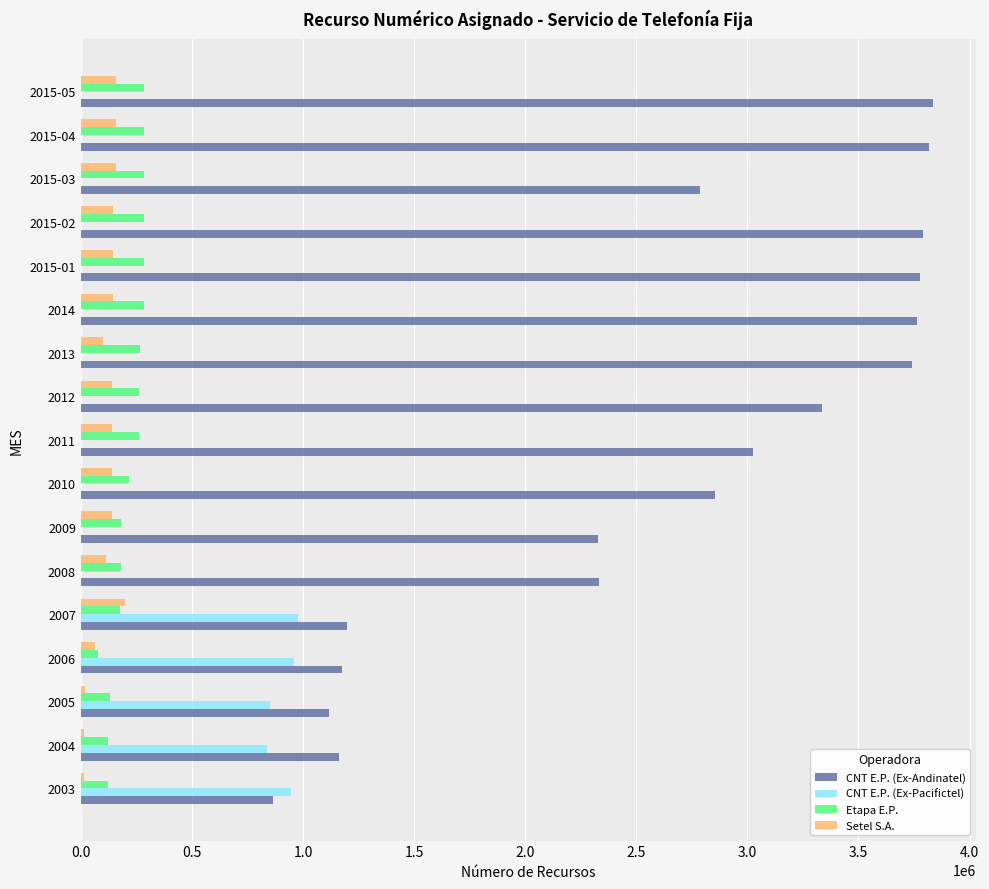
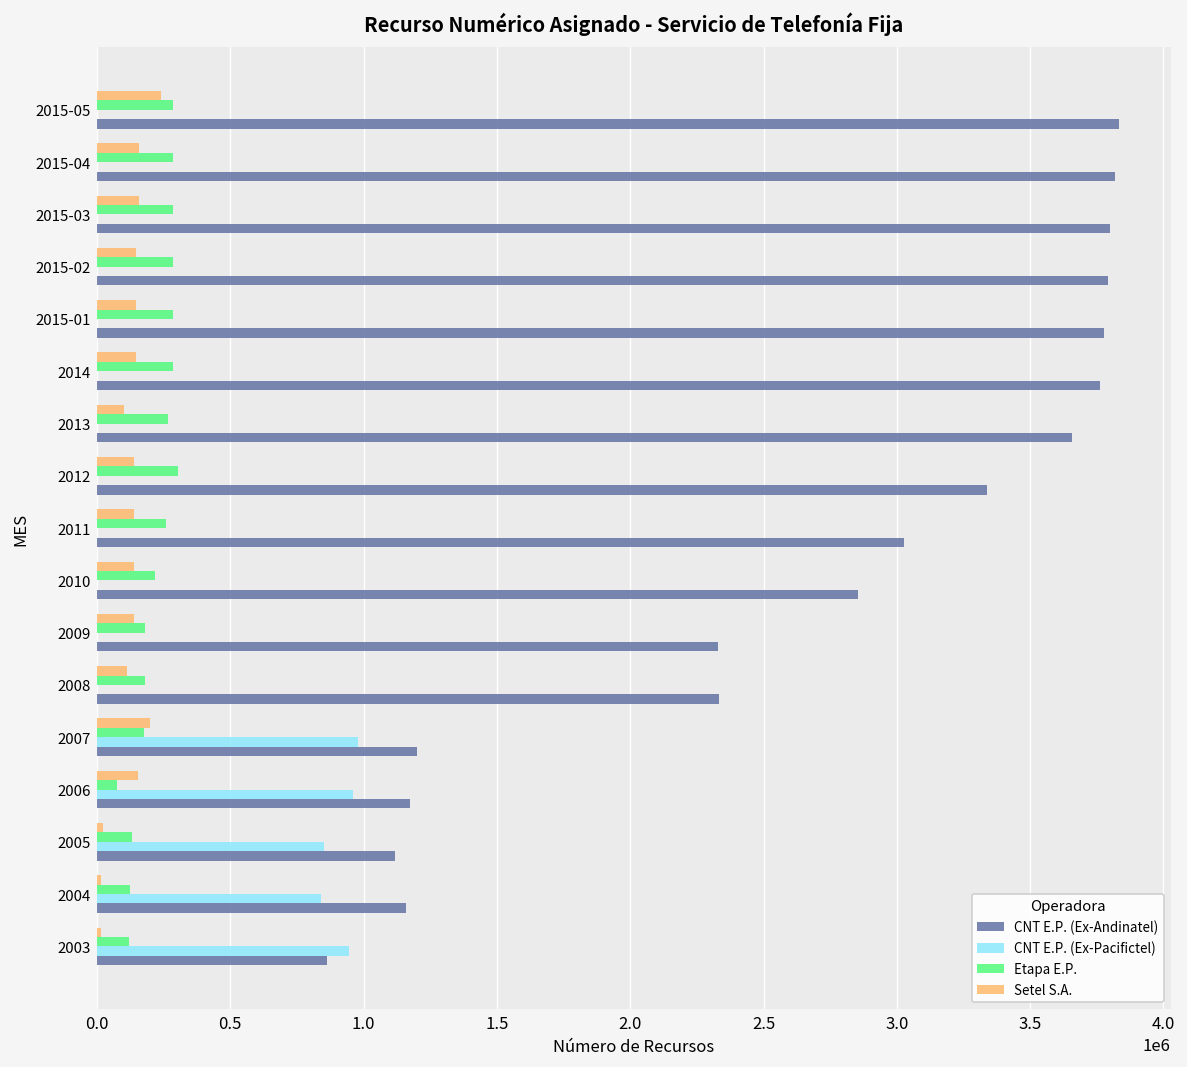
Setel S.A., 2015-05: 160000 -> 240000
CNT E.P. (Ex-Andinatel), 2015-03: 2790000 -> 3800000
CNT E.P. (Ex-Andinatel), 2013: 3740000 -> 3650000
Etapa E.P., 2012: 260000 -> 300000
Setel S.A., 2006: 70000 -> 150000
